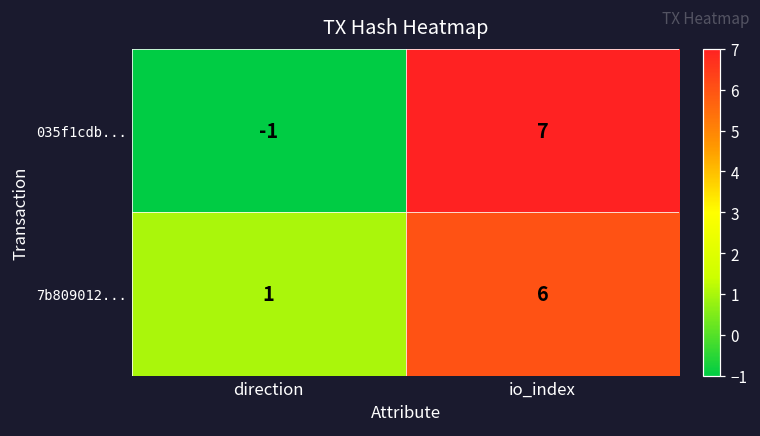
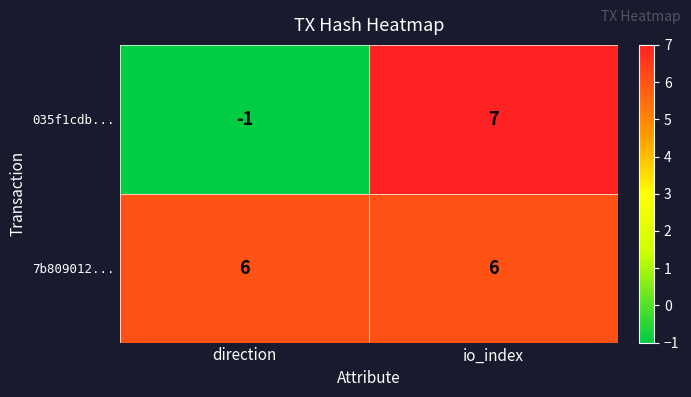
7b809012..., direction: 1 -> 6
